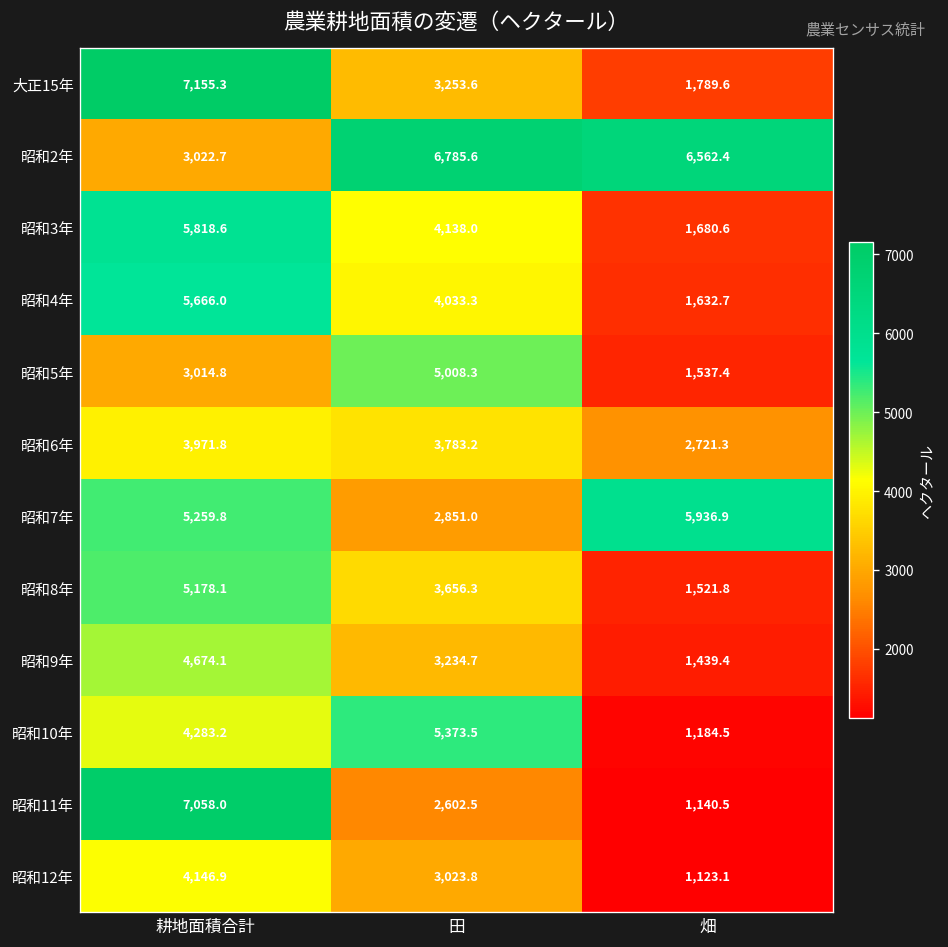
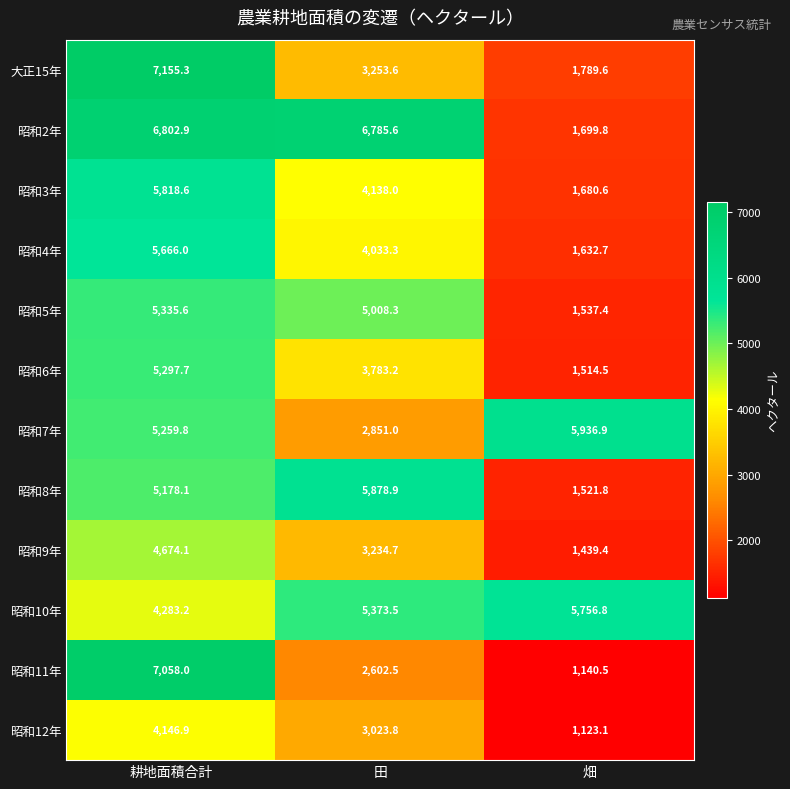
昭和2年, 耕地面積合計: 3,022.7 -> 6,802.9
昭和2年, 畑: 6,562.4 -> 1,699.8
昭和5年, 耕地面積合計: 3,014.8 -> 5,335.6
昭和6年, 耕地面積合計: 3,971.8 -> 5,297.7
昭和6年, 畑: 2,721.3 -> 1,514.5
昭和8年, 田: 3,656.3 -> 5,878.9
昭和10年, 畑: 1,184.5 -> 5,756.8
